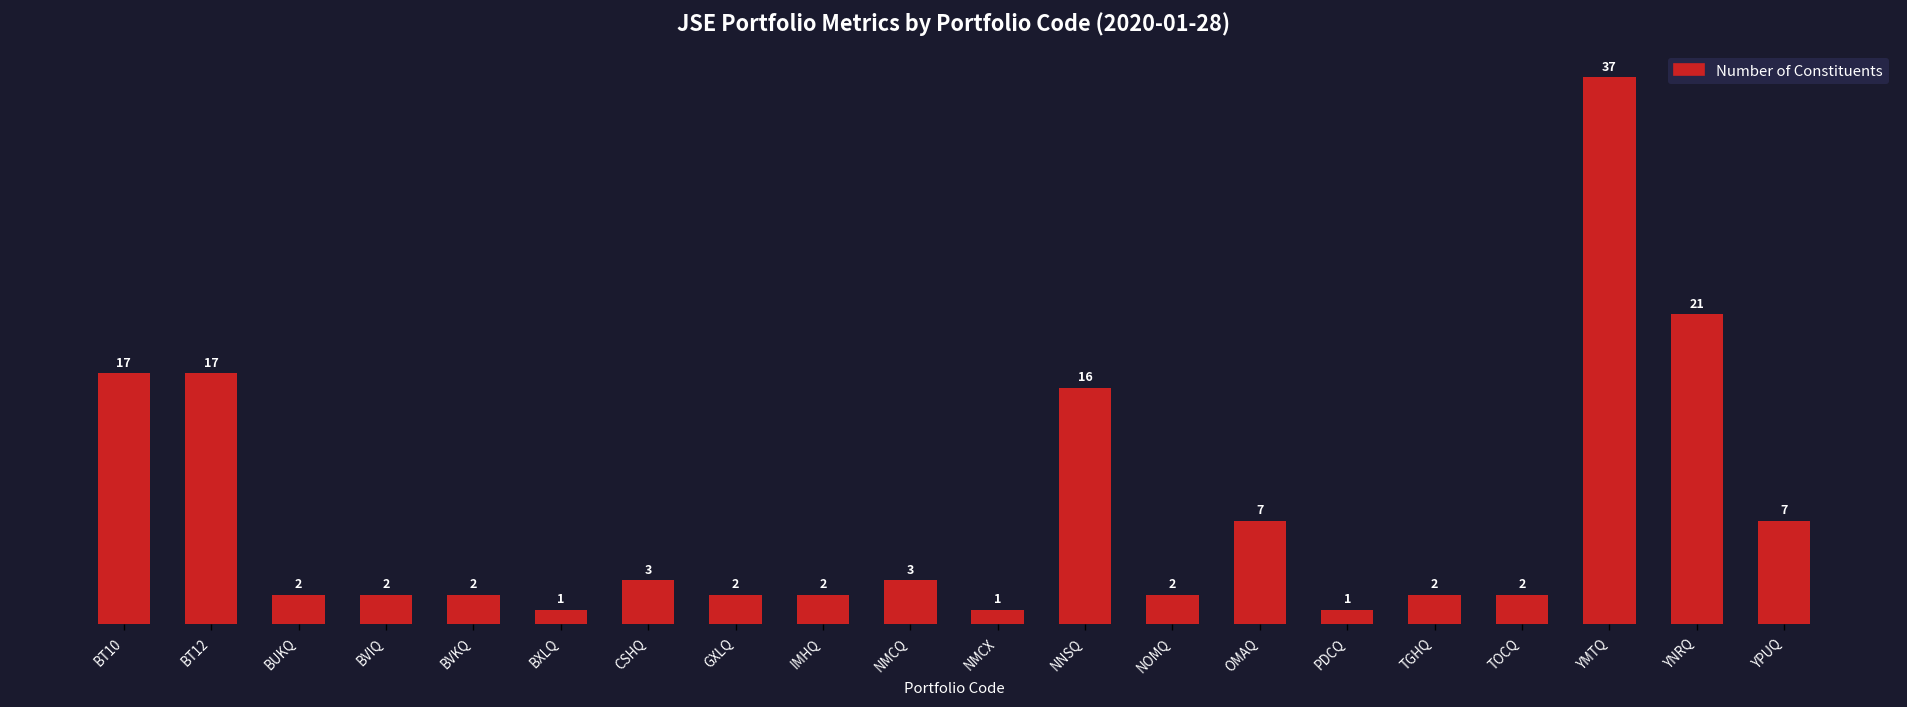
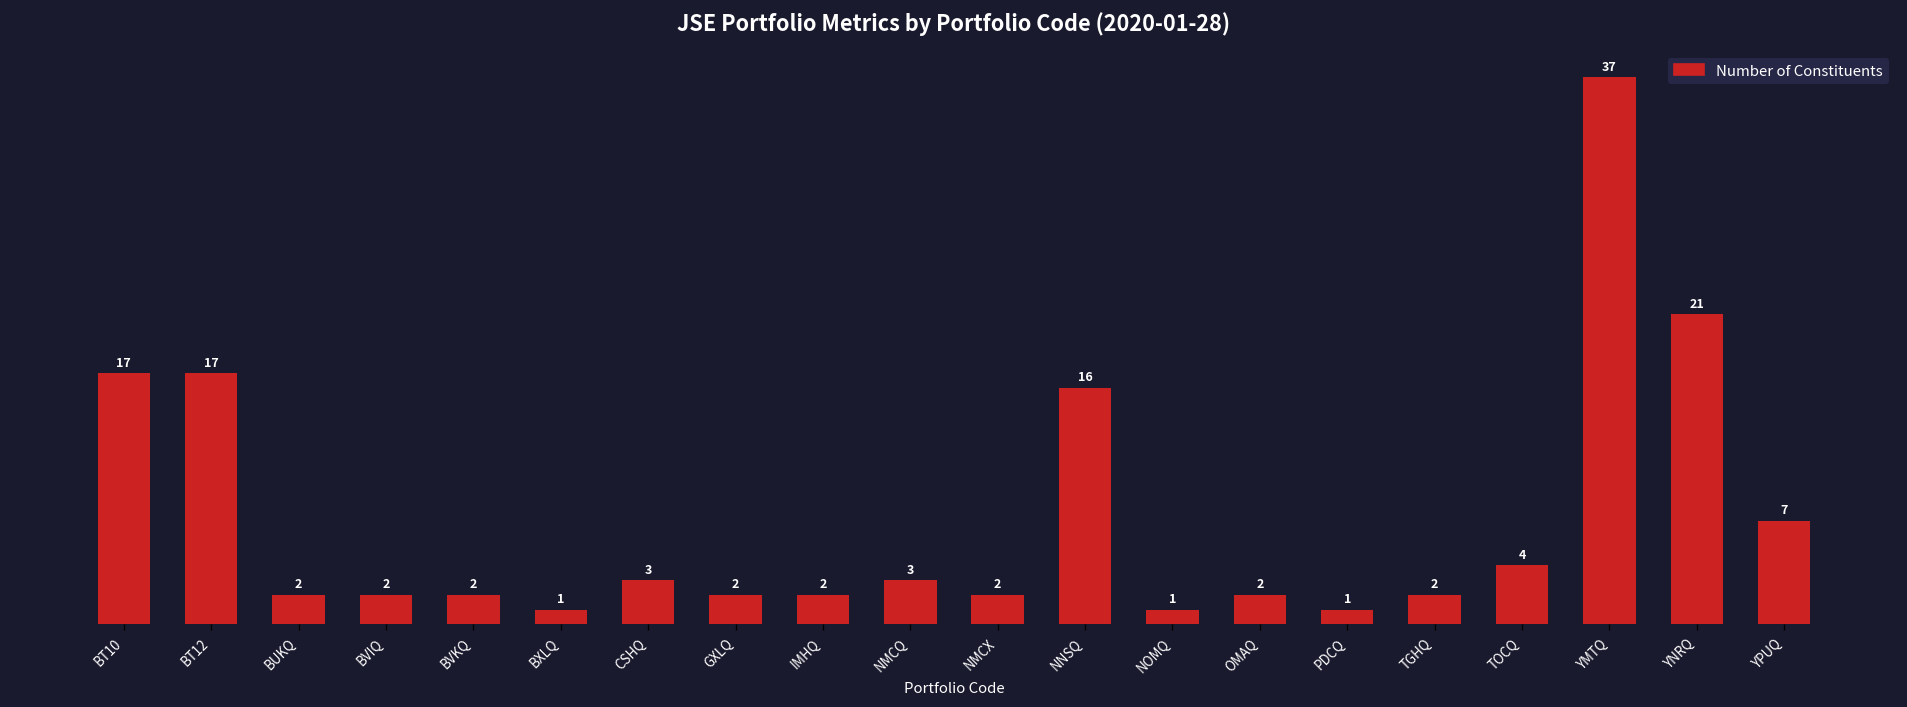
NMCX: 1 -> 2
NOMQ: 2 -> 1
OMAQ: 7 -> 2
TOCQ: 2 -> 4
